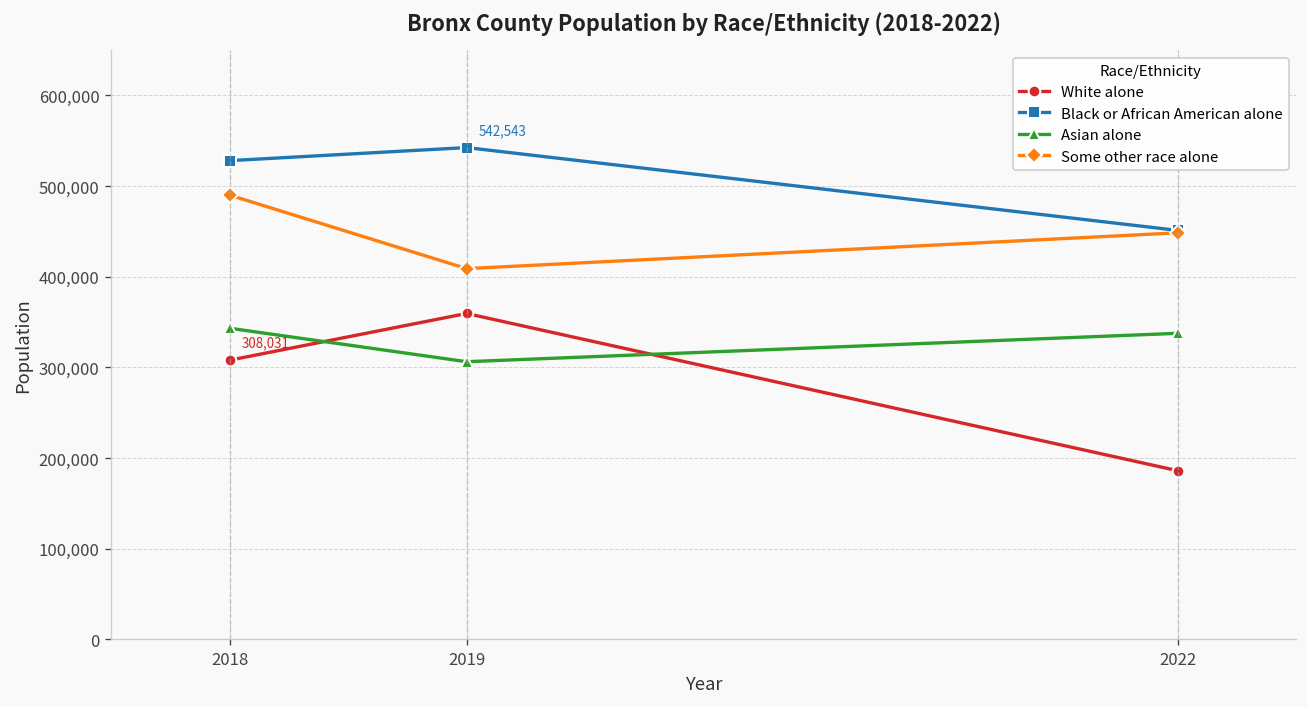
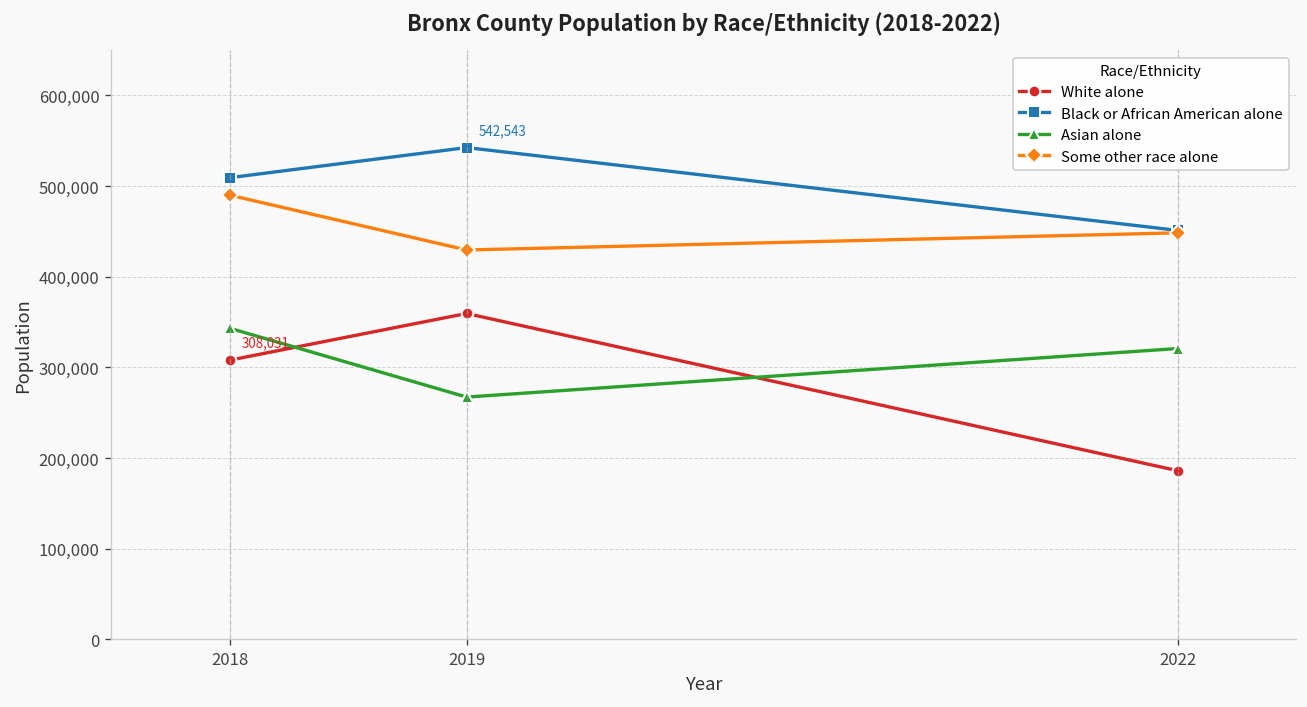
Black or African American alone, 2018: 530,000 -> 510,000
Asian alone, 2019: 310,000 -> 270,000
Some other race alone, 2019: 410,000 -> 430,000
Asian alone, 2022: 340,000 -> 320,000
